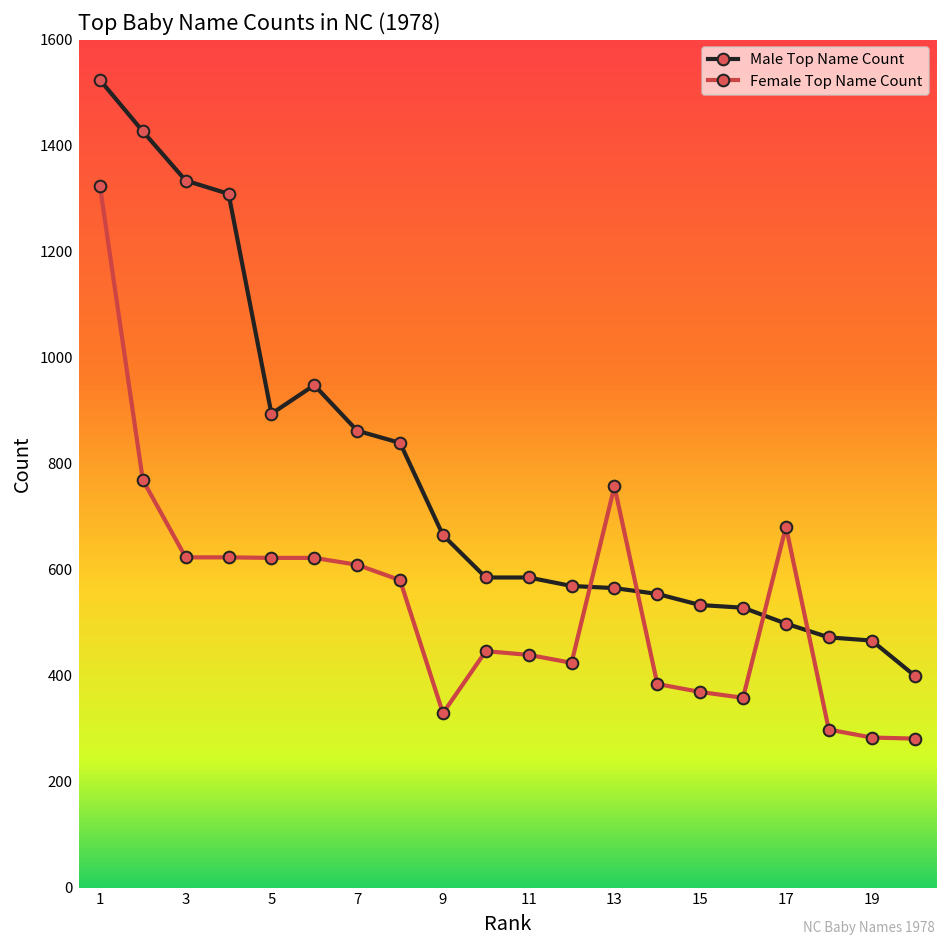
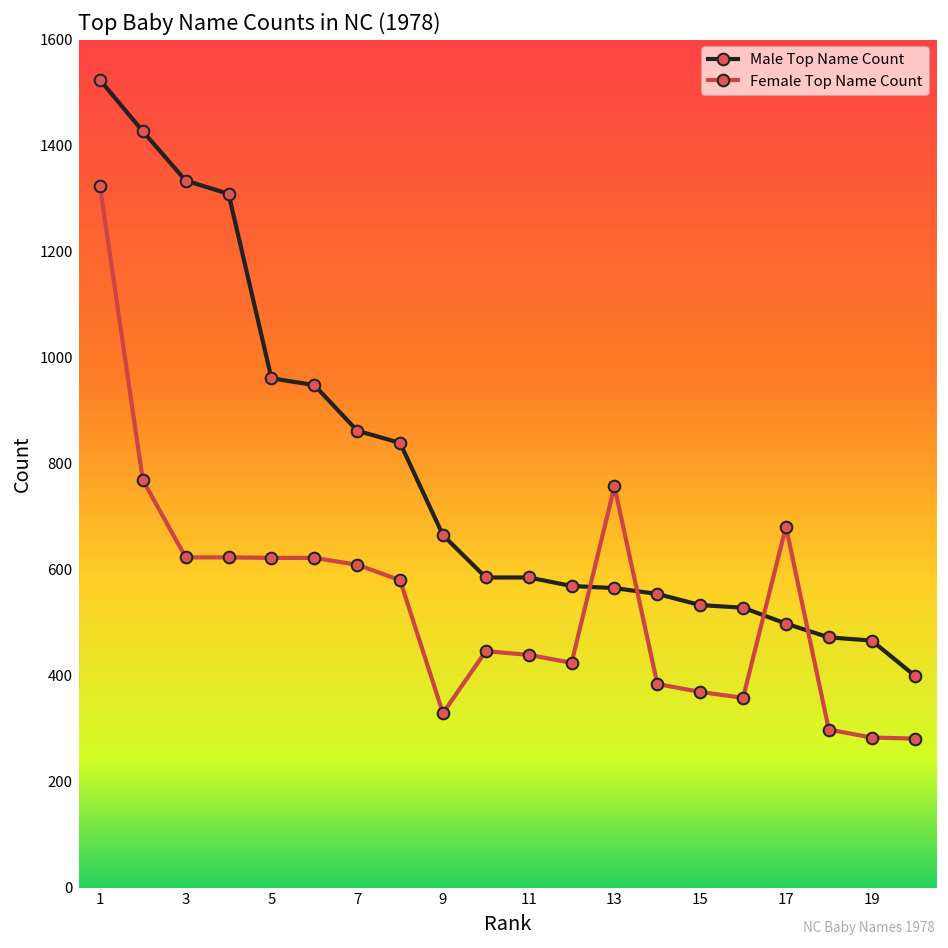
Male Top Name Count, 5: 890 -> 960
